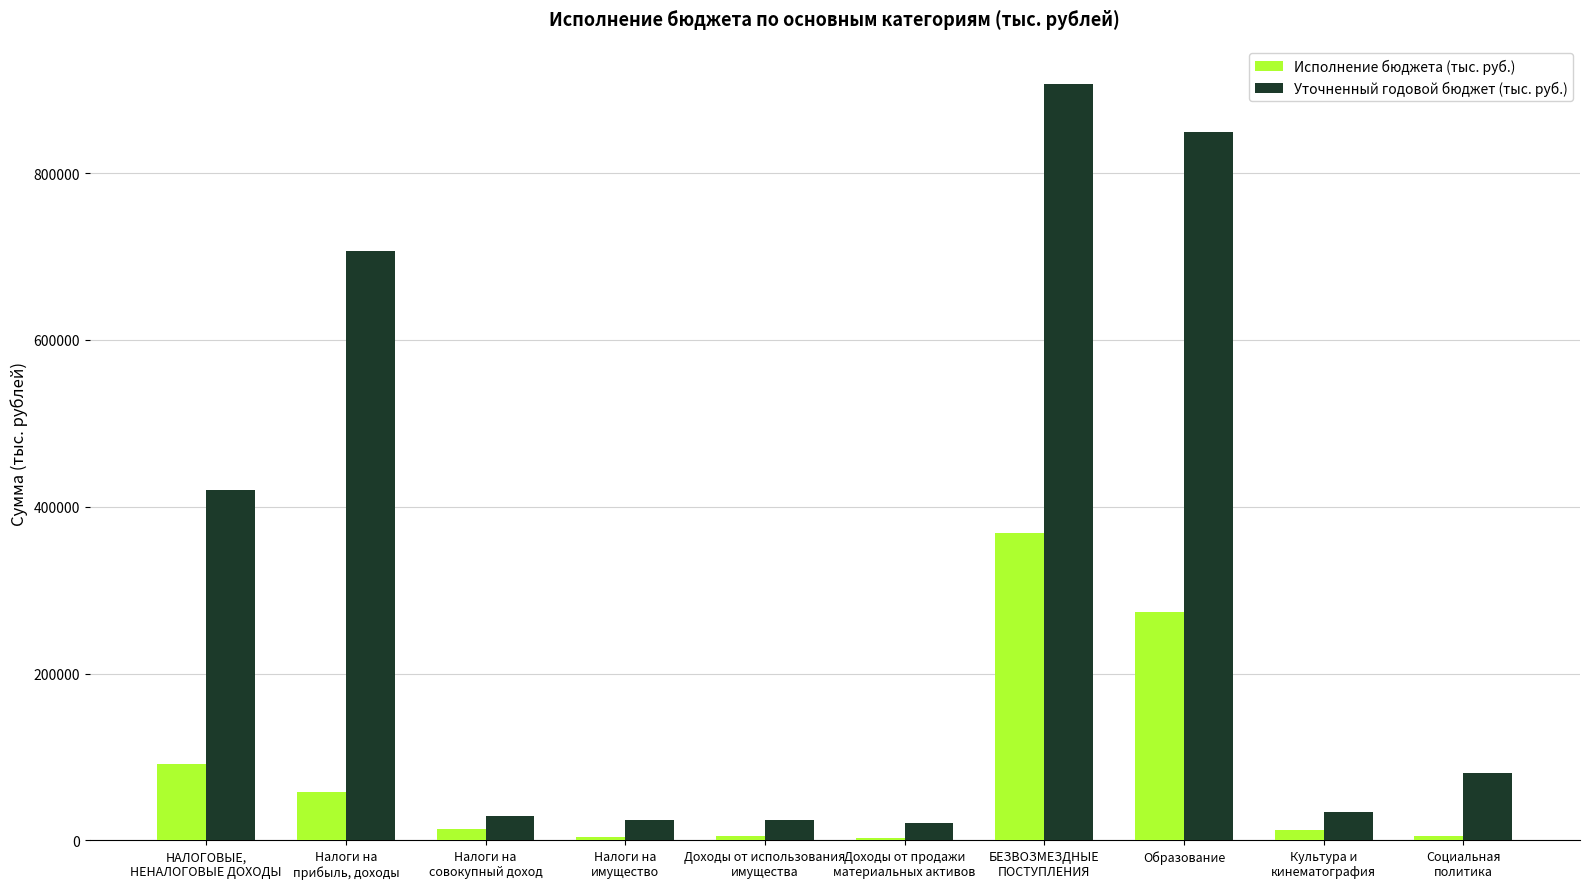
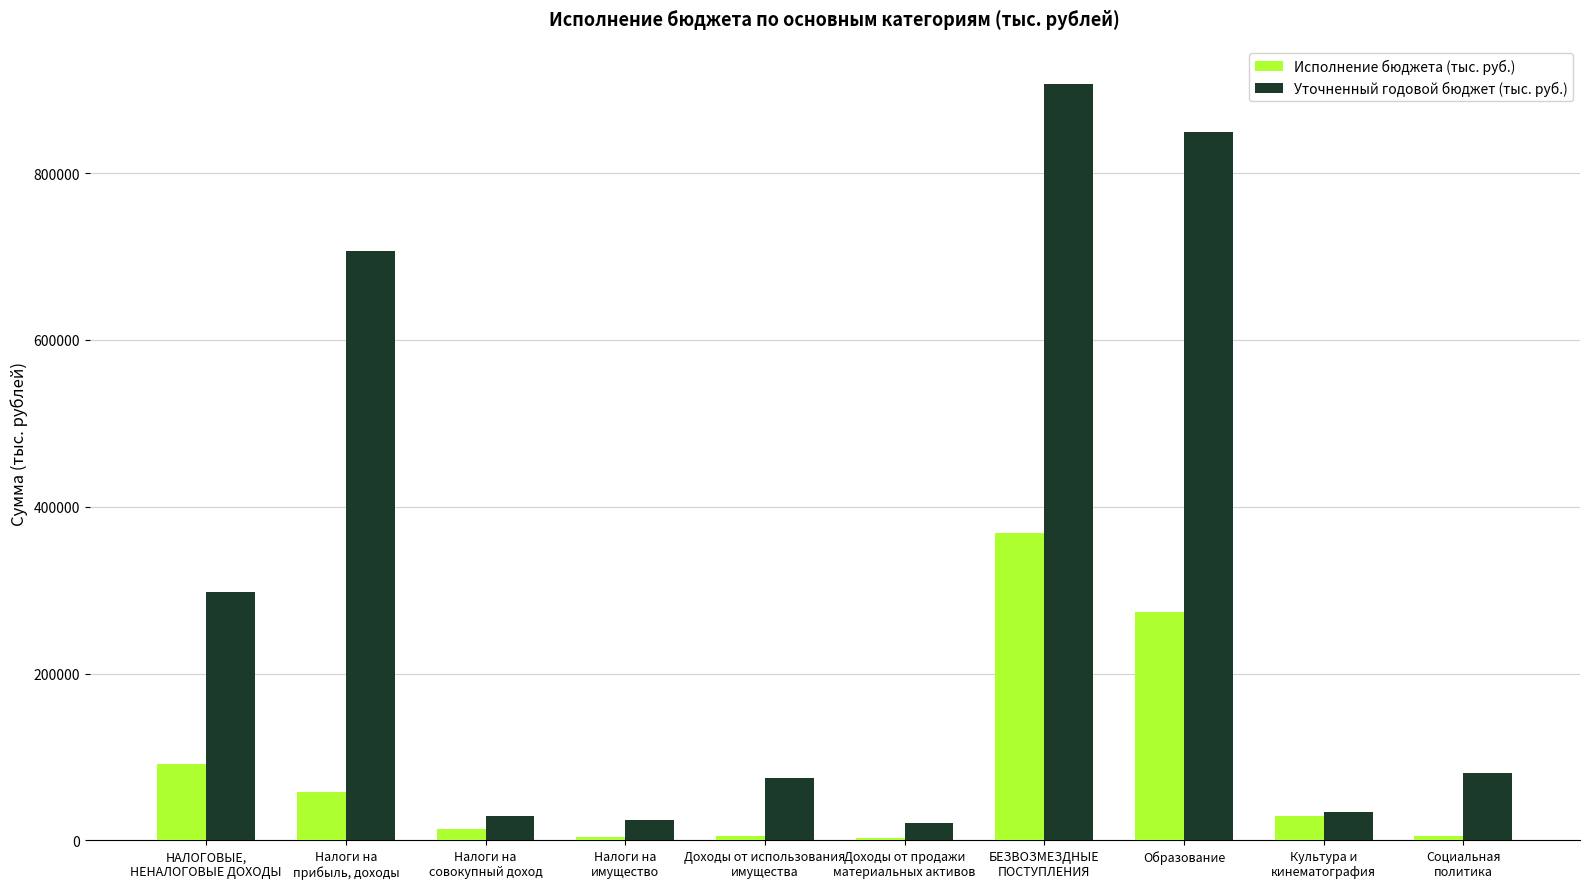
Уточненный годовой бюджет (тыс. руб.), НАЛОГОВЫЕ, НЕНАЛОГОВЫЕ ДОХОДЫ: 420000 -> 300000
Уточненный годовой бюджет (тыс. руб.), Доходы от использования имущества: 20000 -> 70000
Исполнение бюджета (тыс. руб.), Культура и кинематография: 10000 -> 30000
